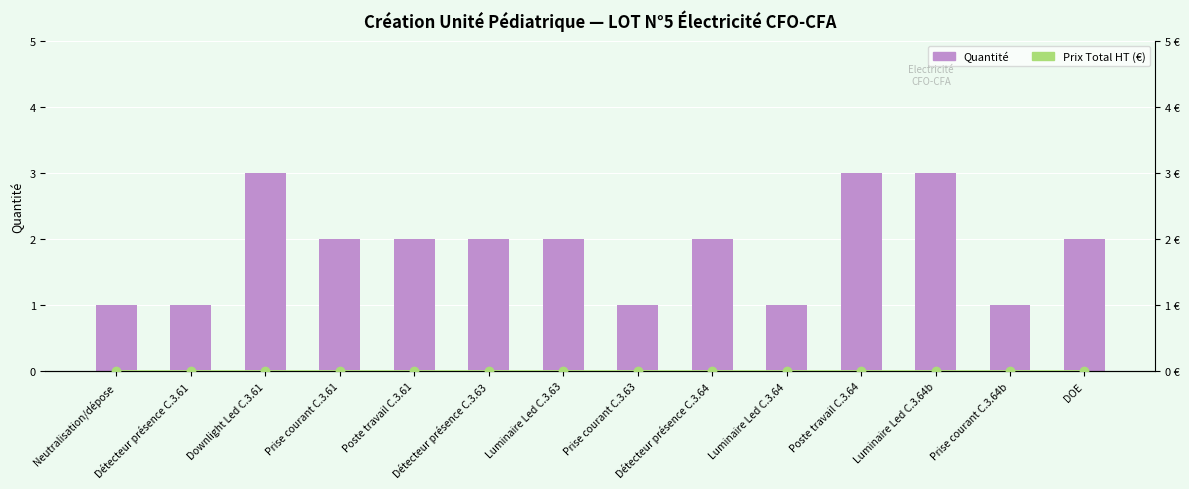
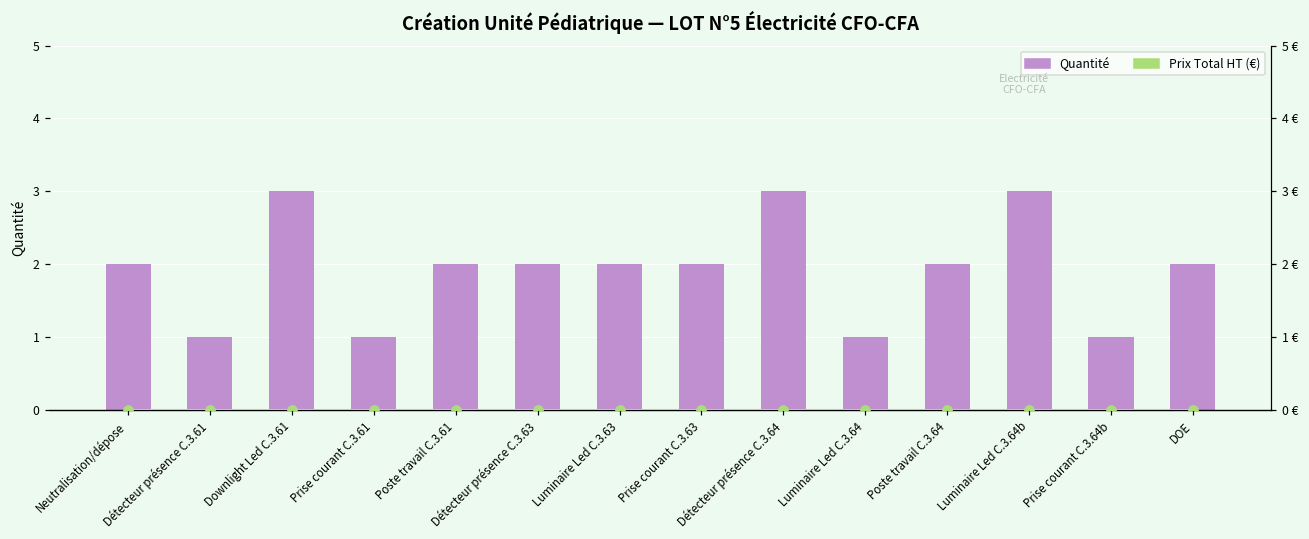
Quantité, Neutralisation/dépose: 1 -> 2
Quantité, Prise courant C.3.61: 2 -> 1
Quantité, Prise courant C.3.63: 1 -> 2
Quantité, Détecteur présence C.3.64: 2 -> 3
Quantité, Poste travail C.3.64: 3 -> 2
